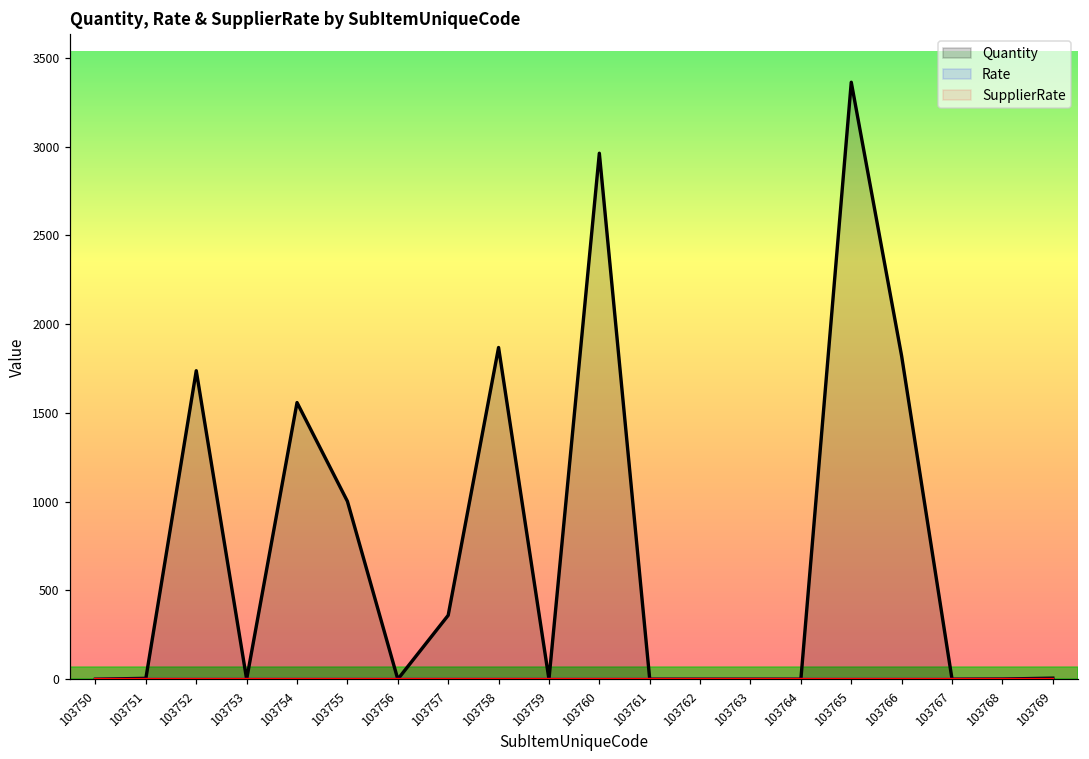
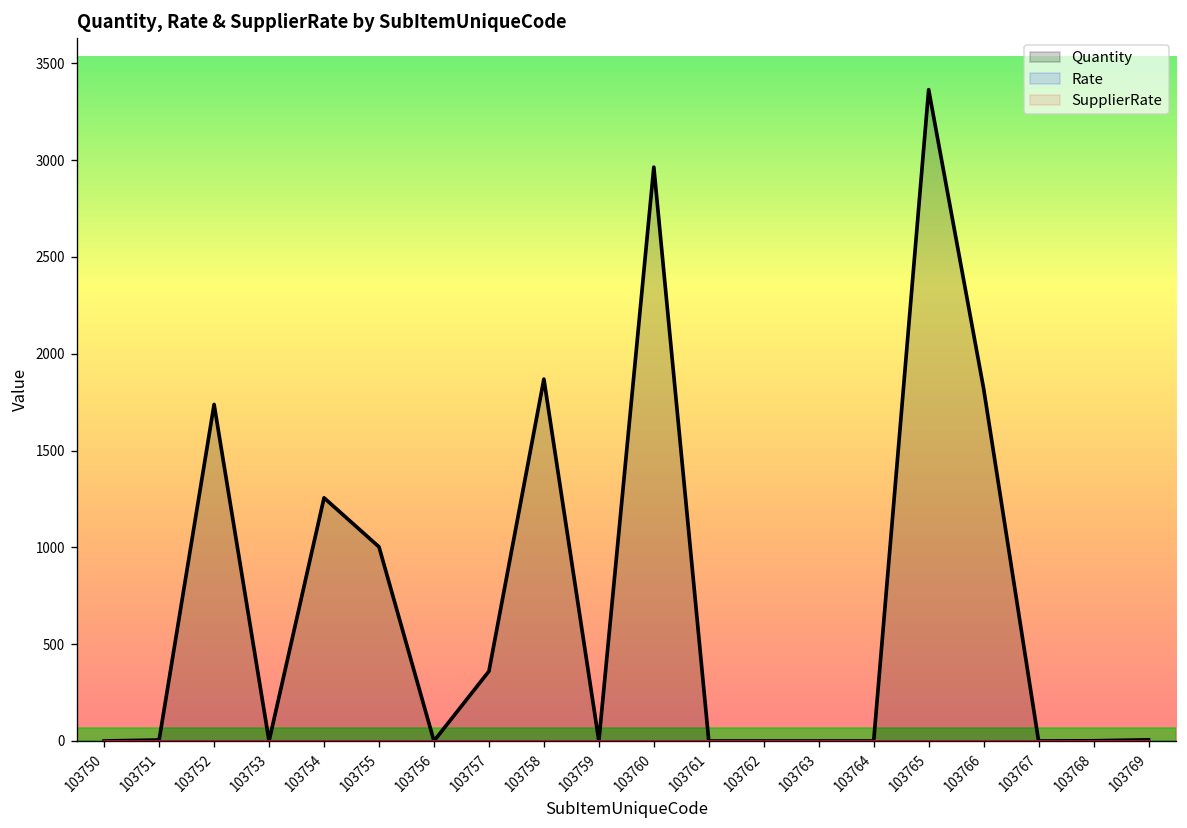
Quantity, 103754: 1560 -> 1260
